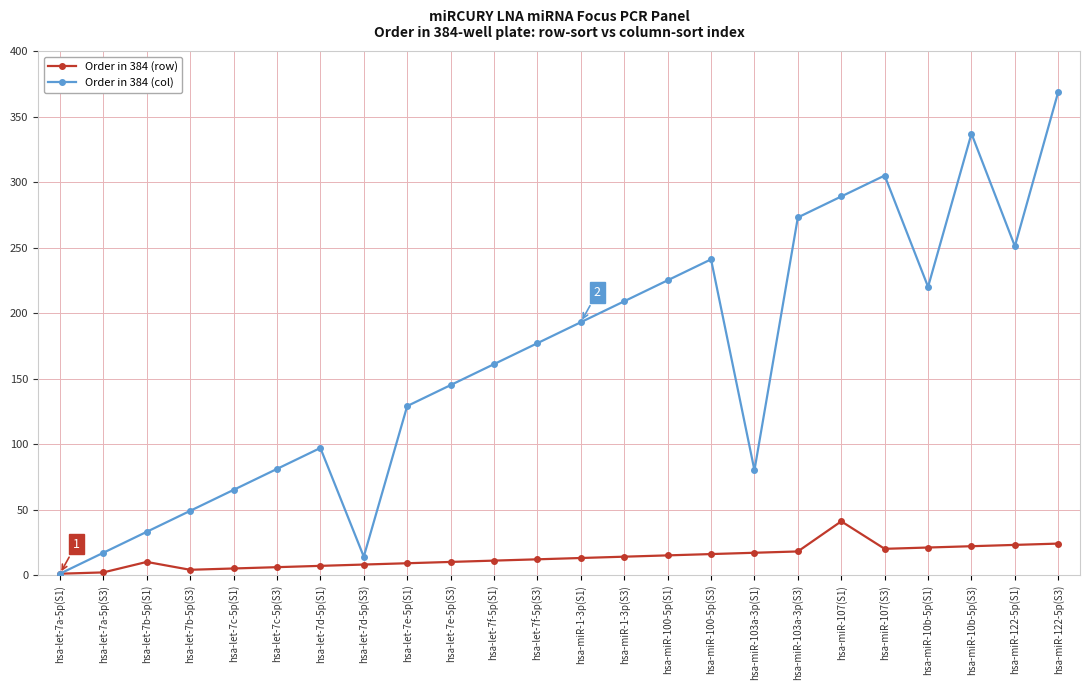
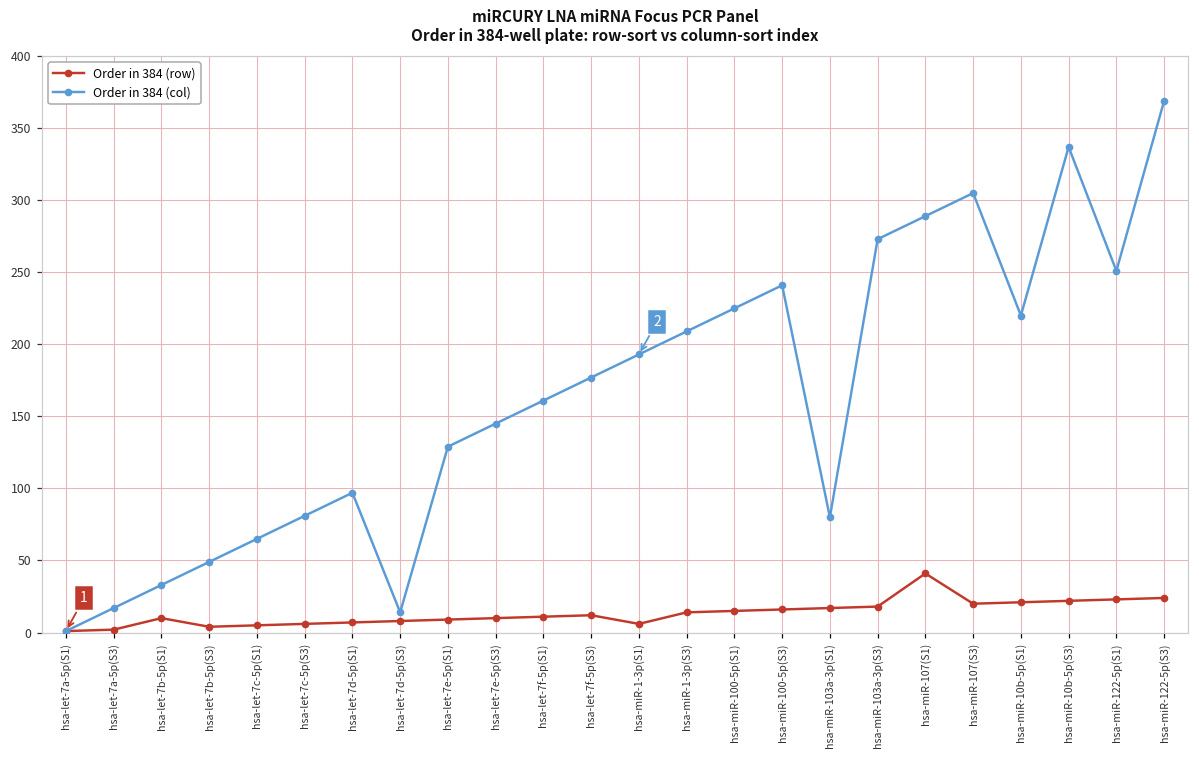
Order in 384 (row), hsa-miR-1-3p(S1): 13 -> 6
